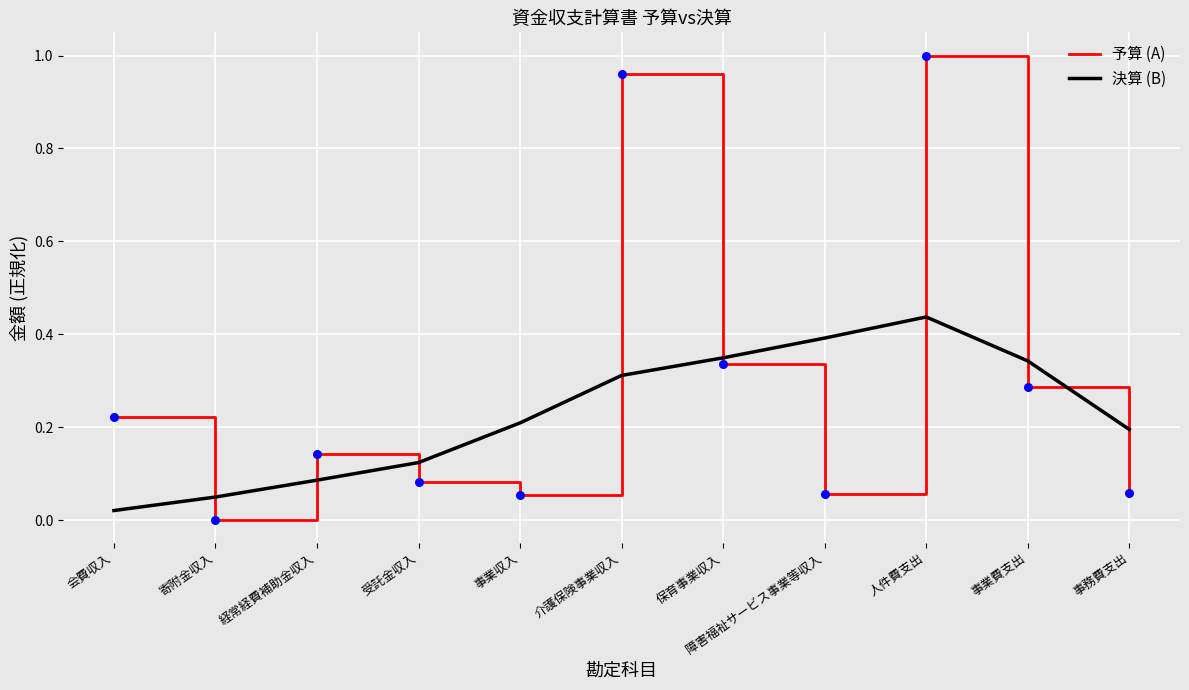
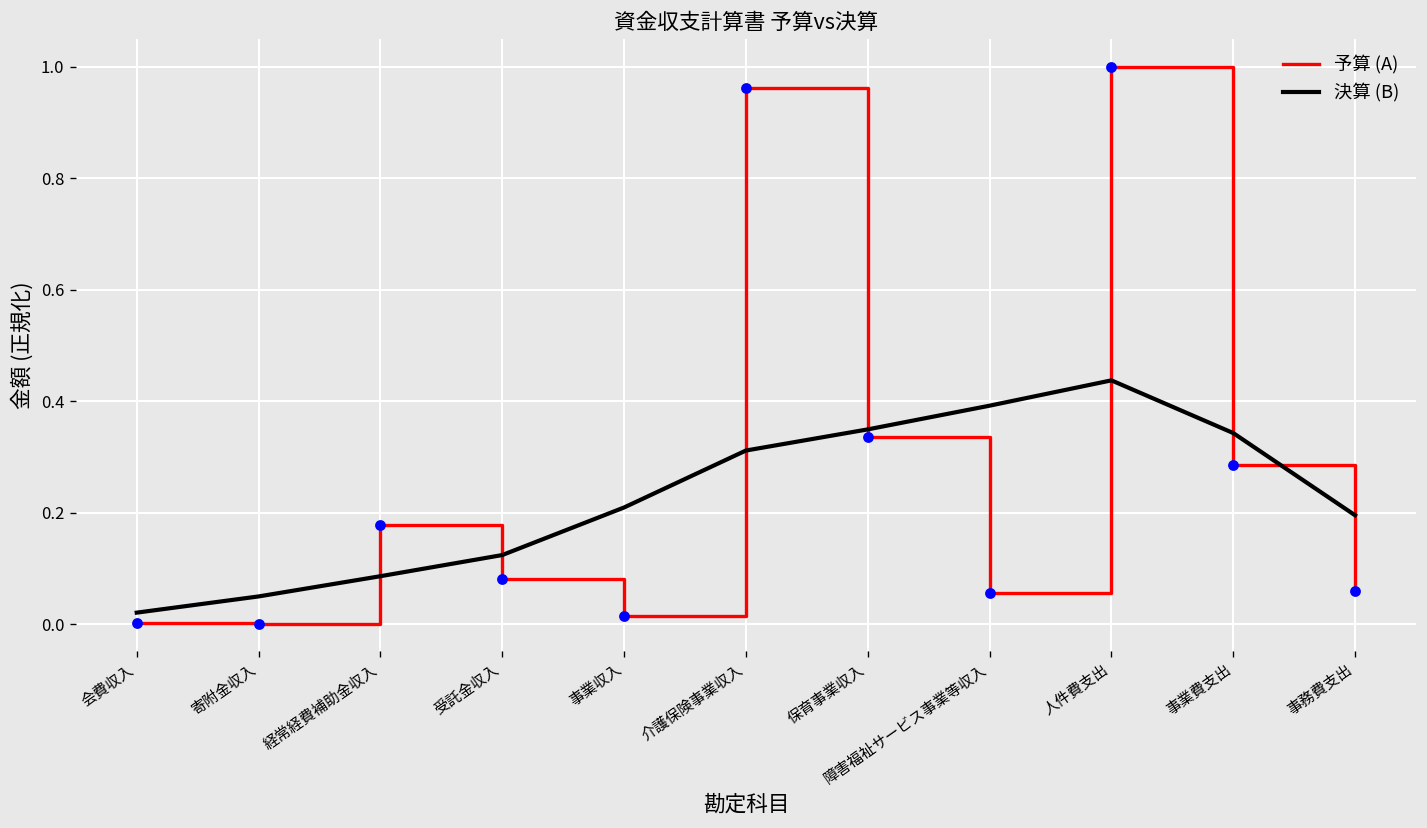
予算 (A), 会費収入: 0.22 -> 0.00
予算 (A), 経常経費補助金収入: 0.14 -> 0.18
予算 (A), 事業収入: 0.05 -> 0.02
